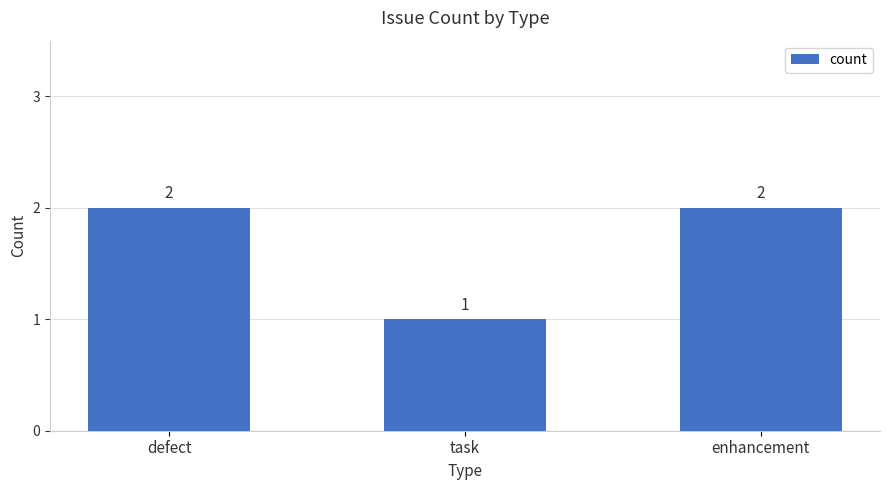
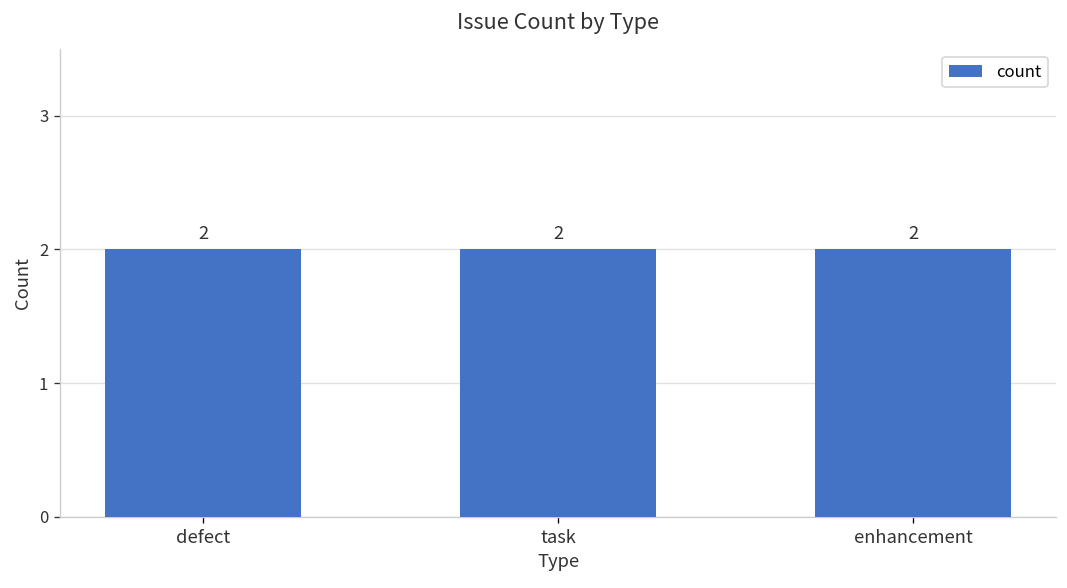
task: 1 -> 2
